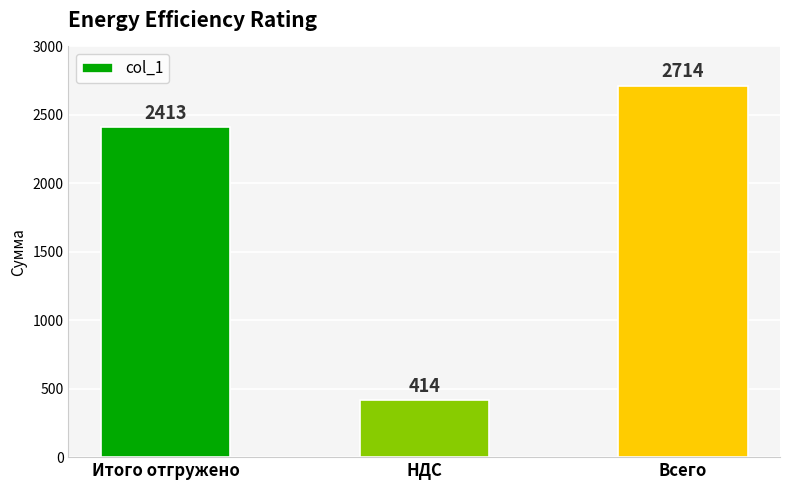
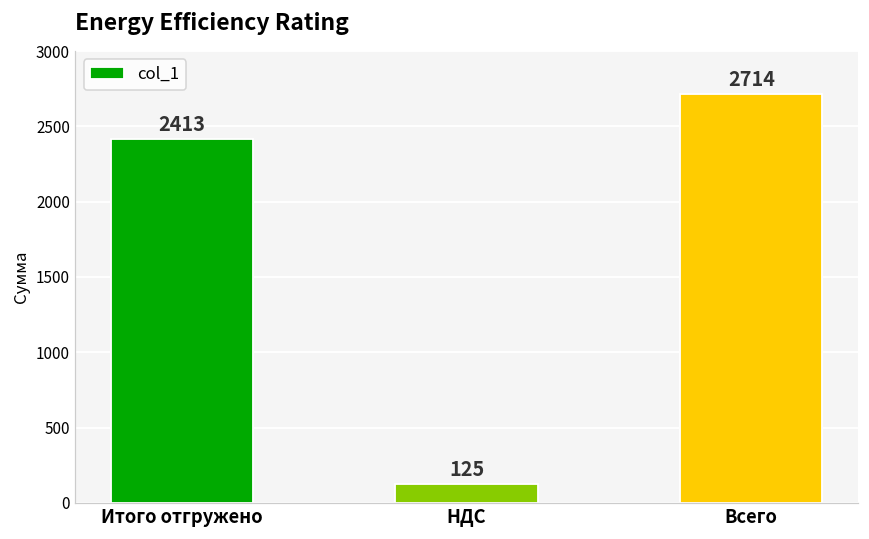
НДС: 414 -> 125
